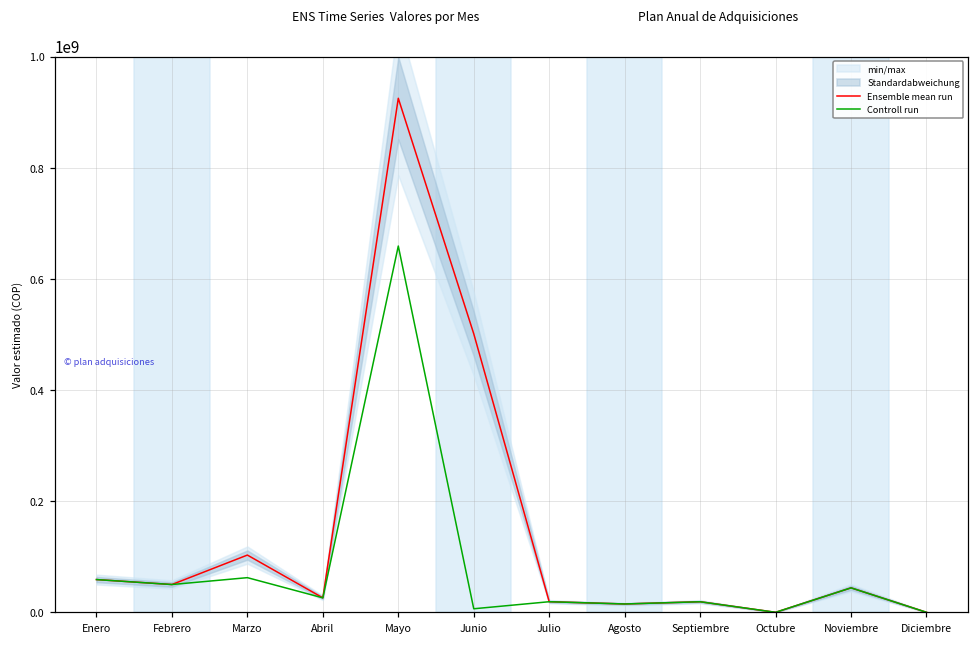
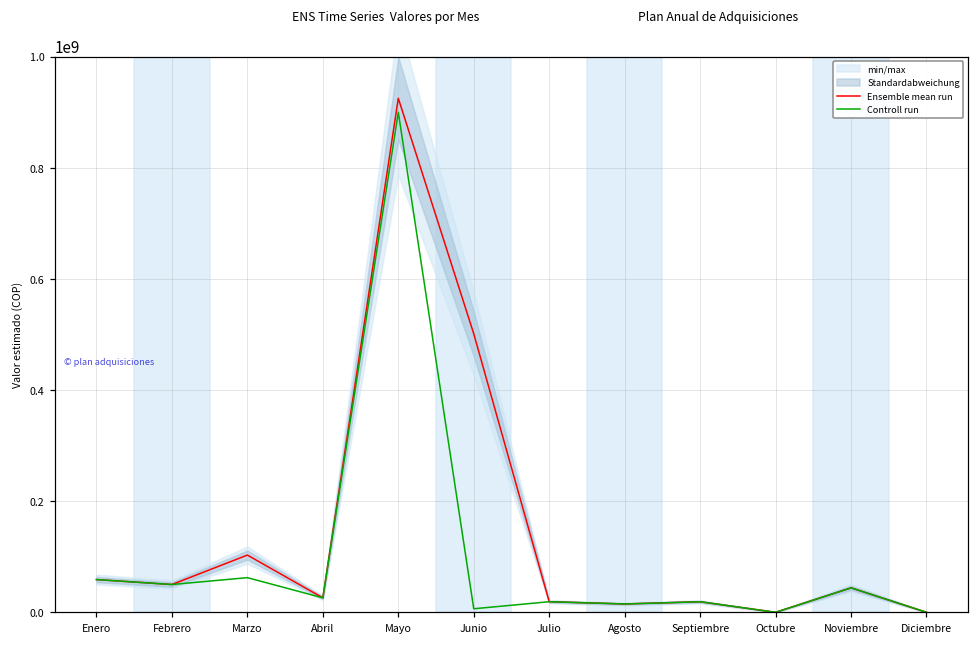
Controll run, Mayo: 660000000 -> 900000000
